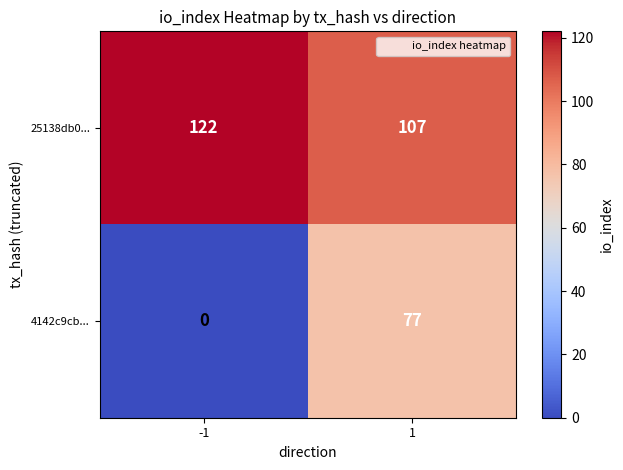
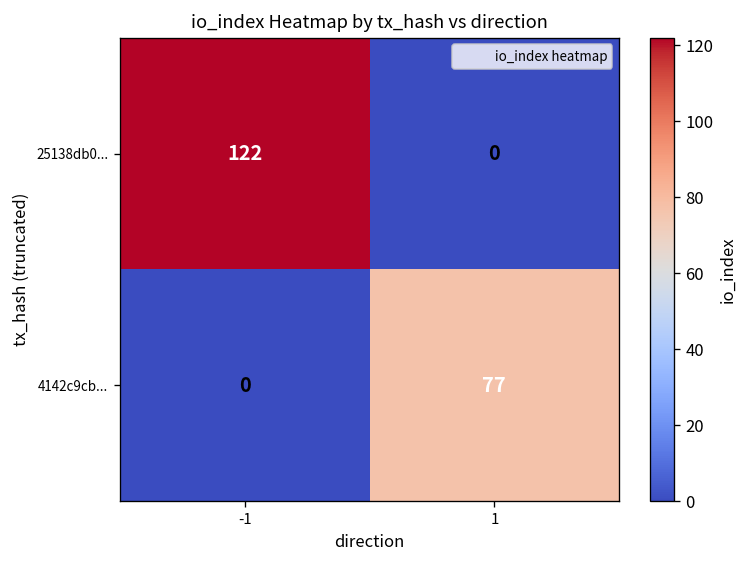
25138db0..., 1: 107 -> 0
